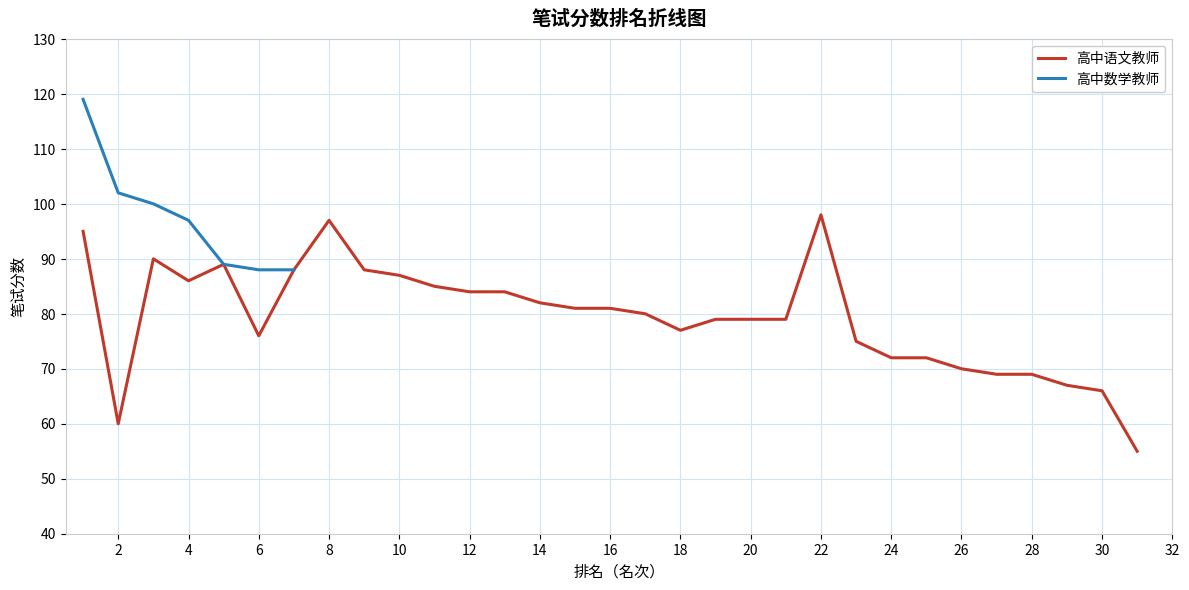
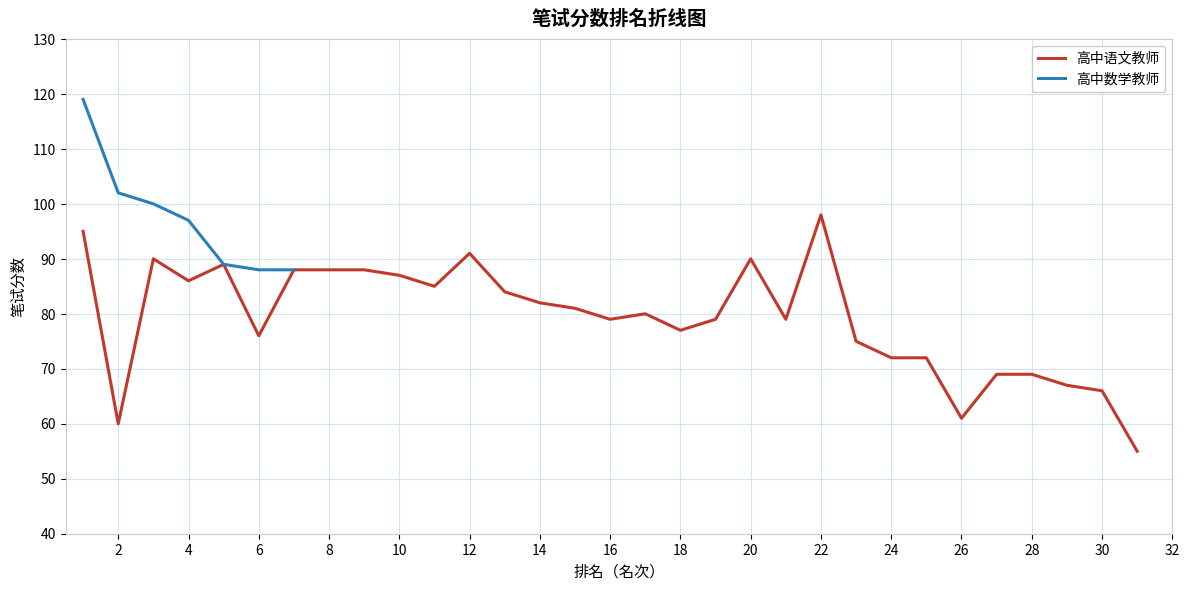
高中语文教师, 8: 97 -> 88
高中语文教师, 12: 84 -> 91
高中语文教师, 16: 81 -> 79
高中语文教师, 20: 79 -> 90
高中语文教师, 26: 70 -> 61
